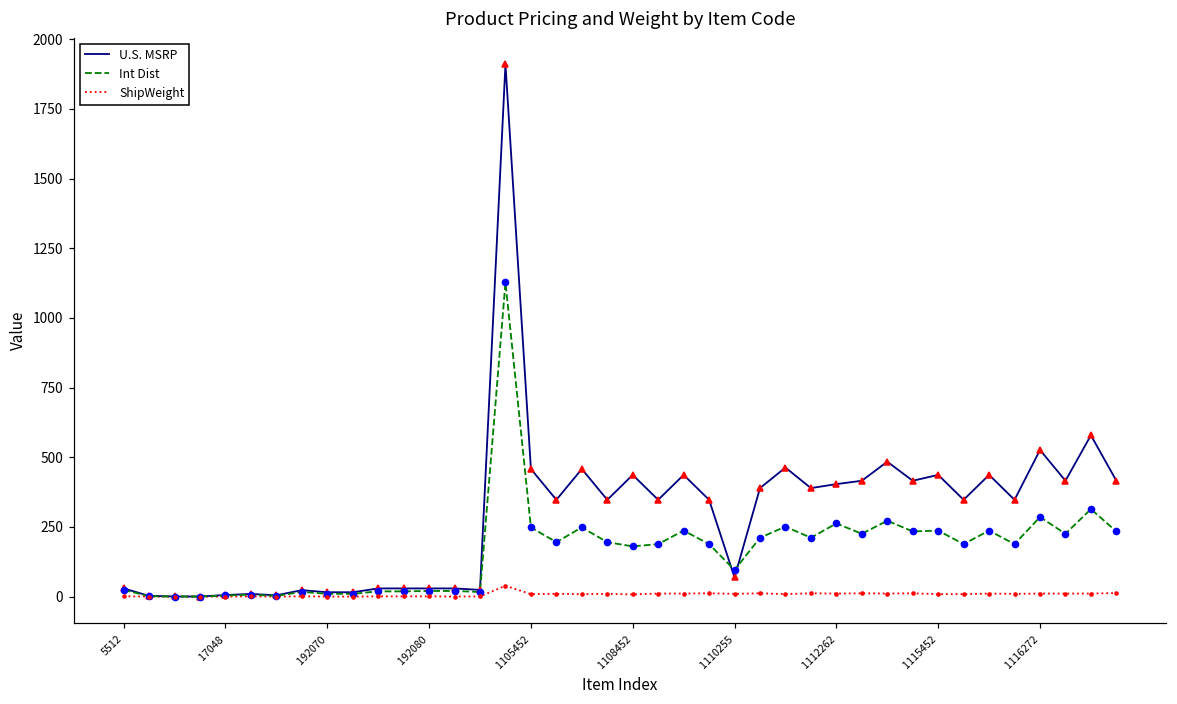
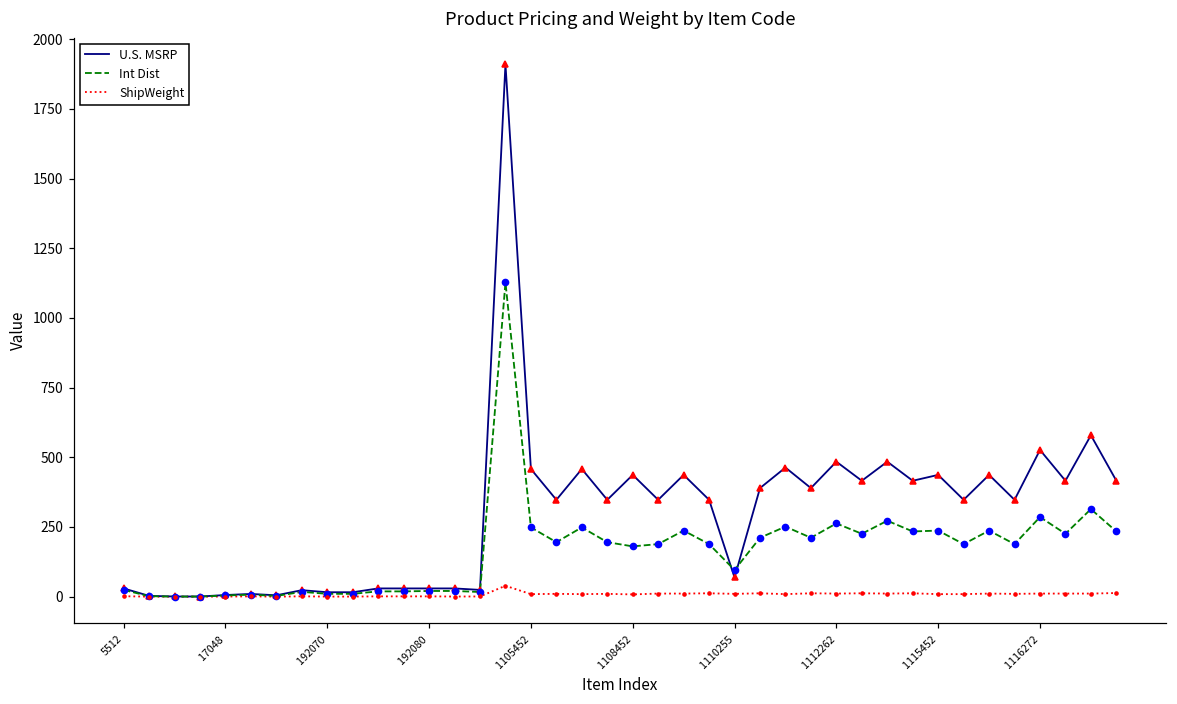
U.S. MSRP, 1112262: 400 -> 480
